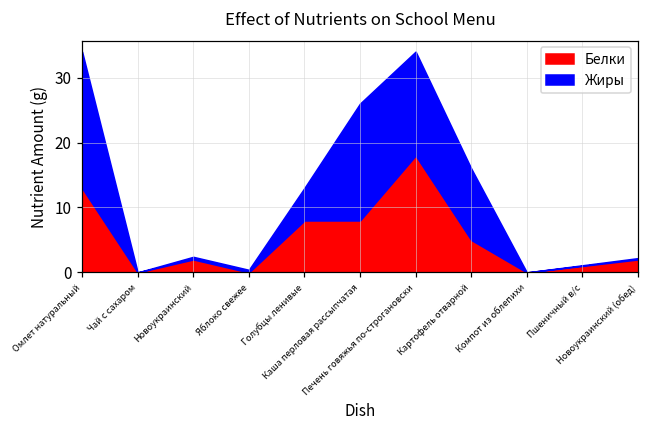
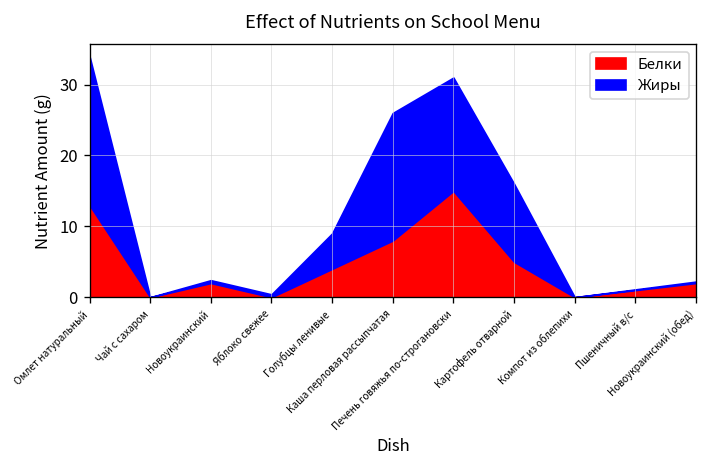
Белки, Голубцы ленивые: 8 -> 4
Белки, Печень говяжья по-строгановски: 18 -> 15
